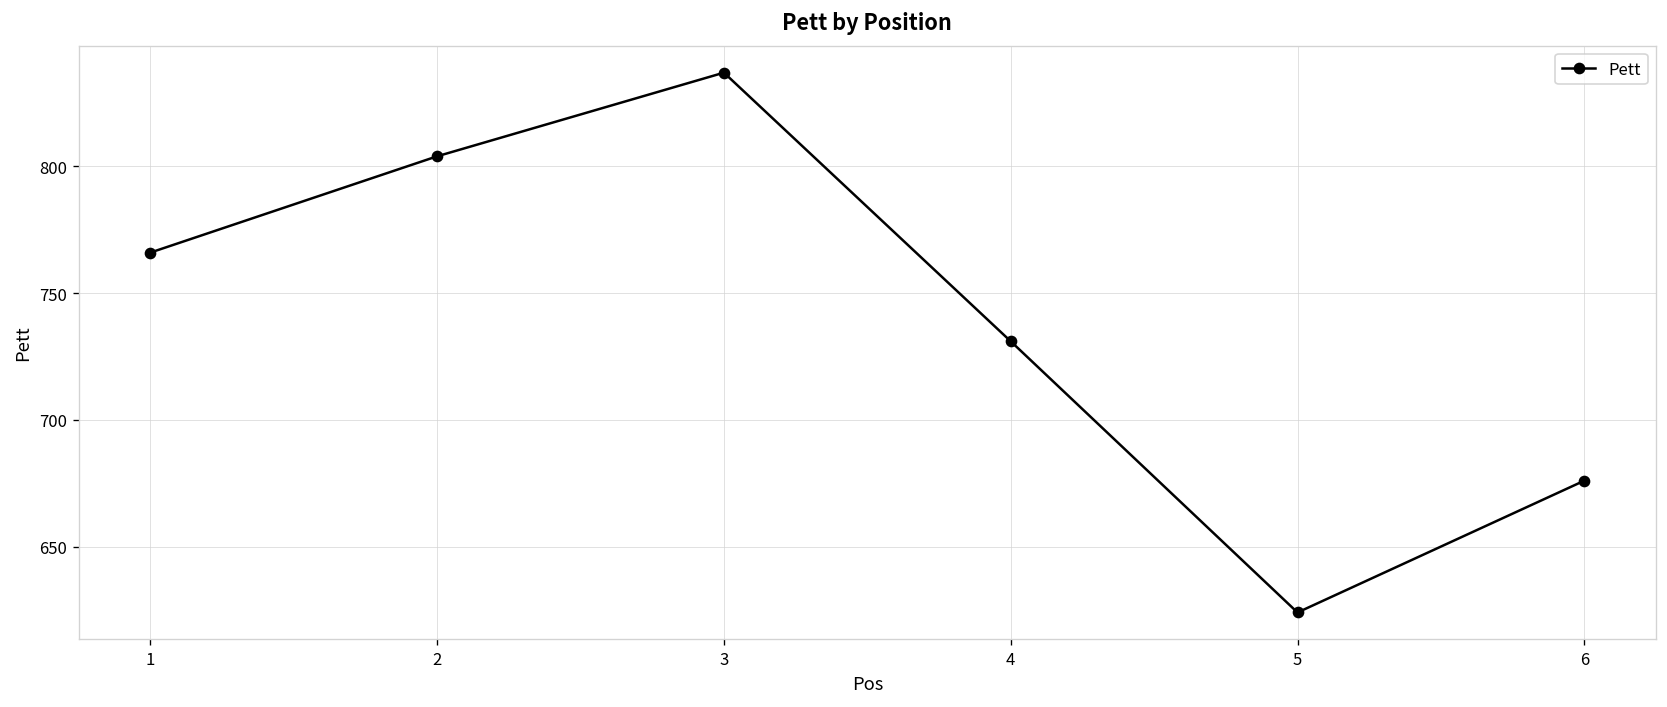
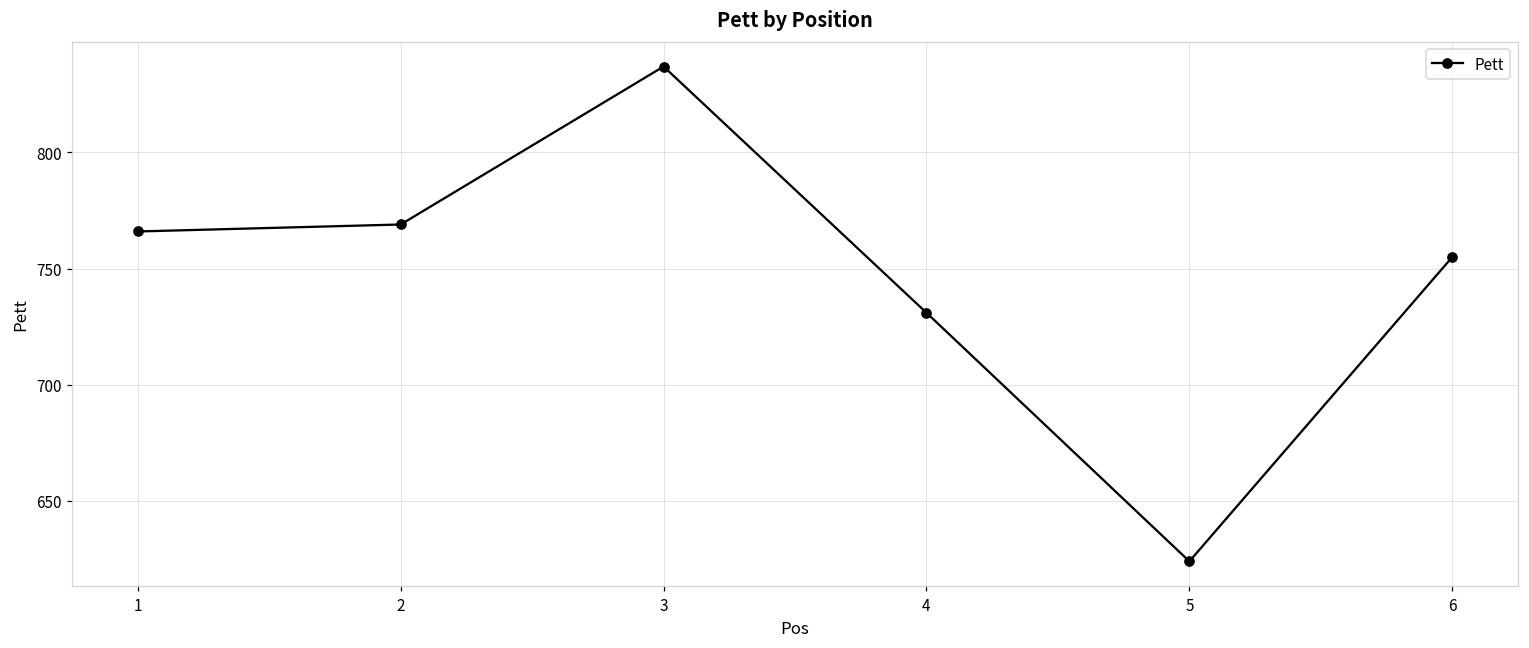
2: 804 -> 769
6: 676 -> 755
